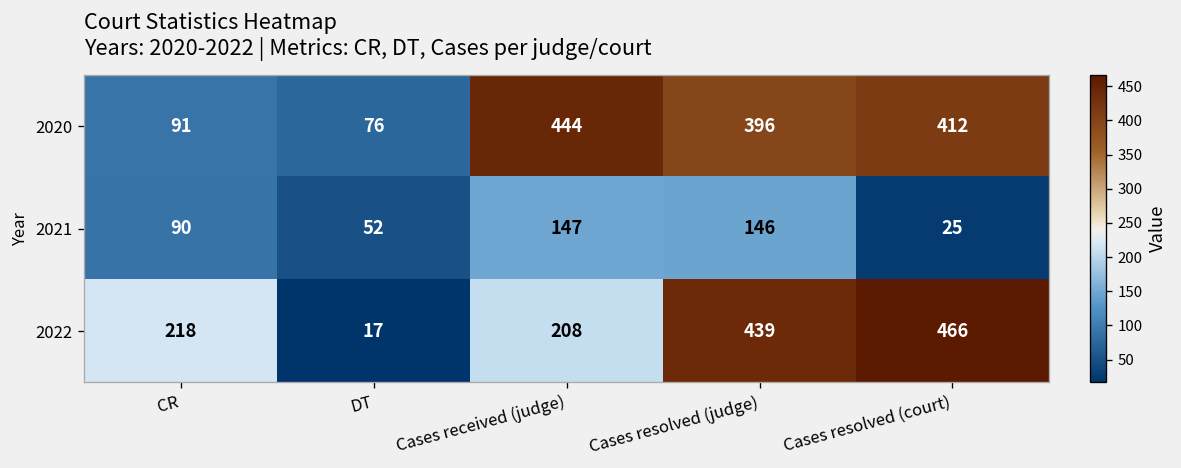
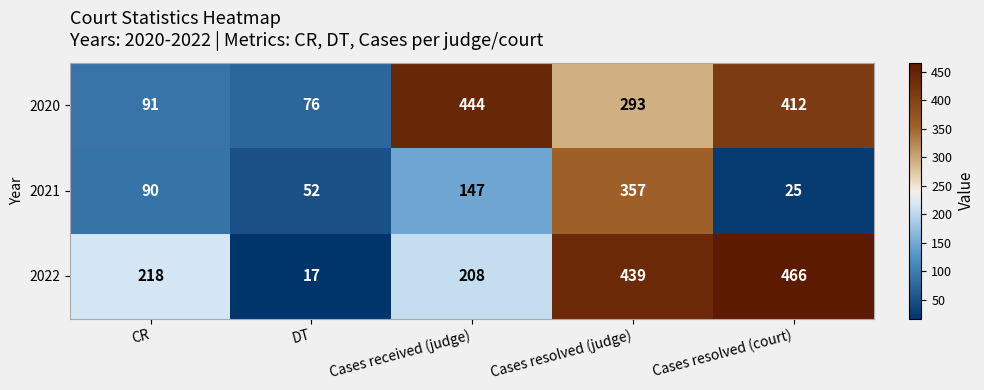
2020, Cases resolved (judge): 396 -> 293
2021, Cases resolved (judge): 146 -> 357
